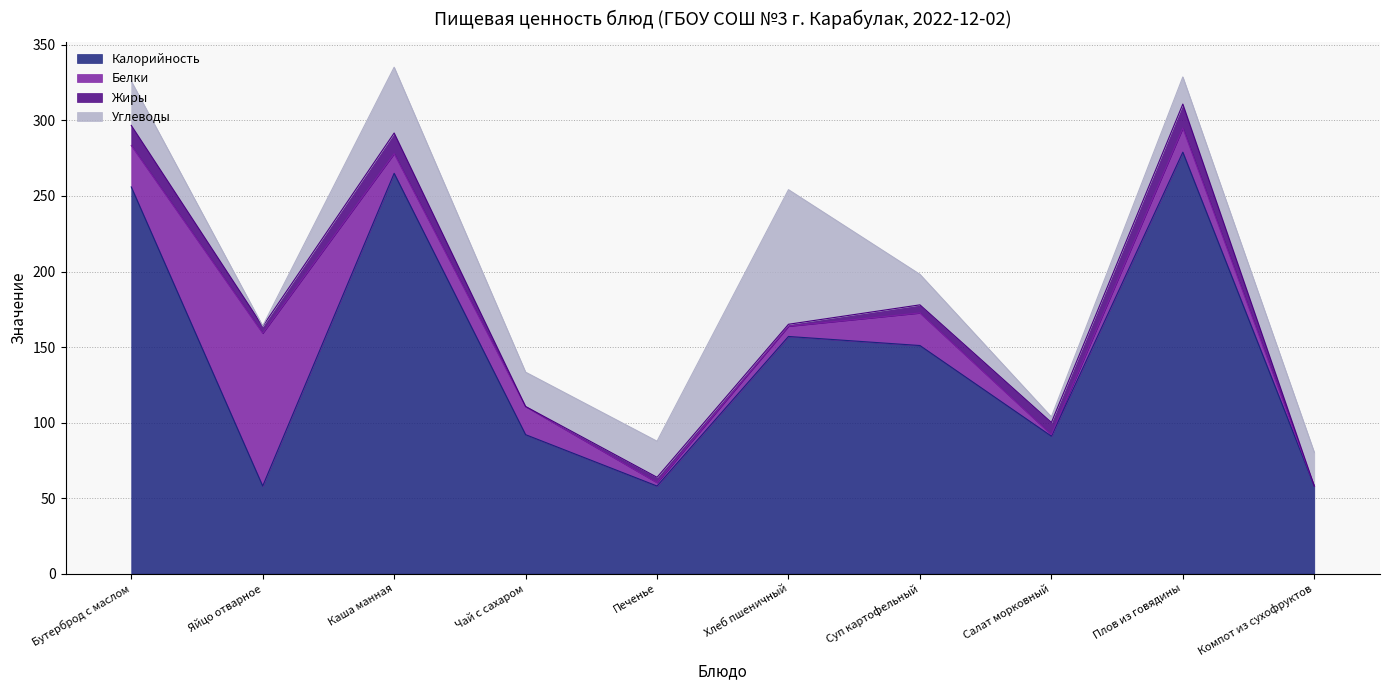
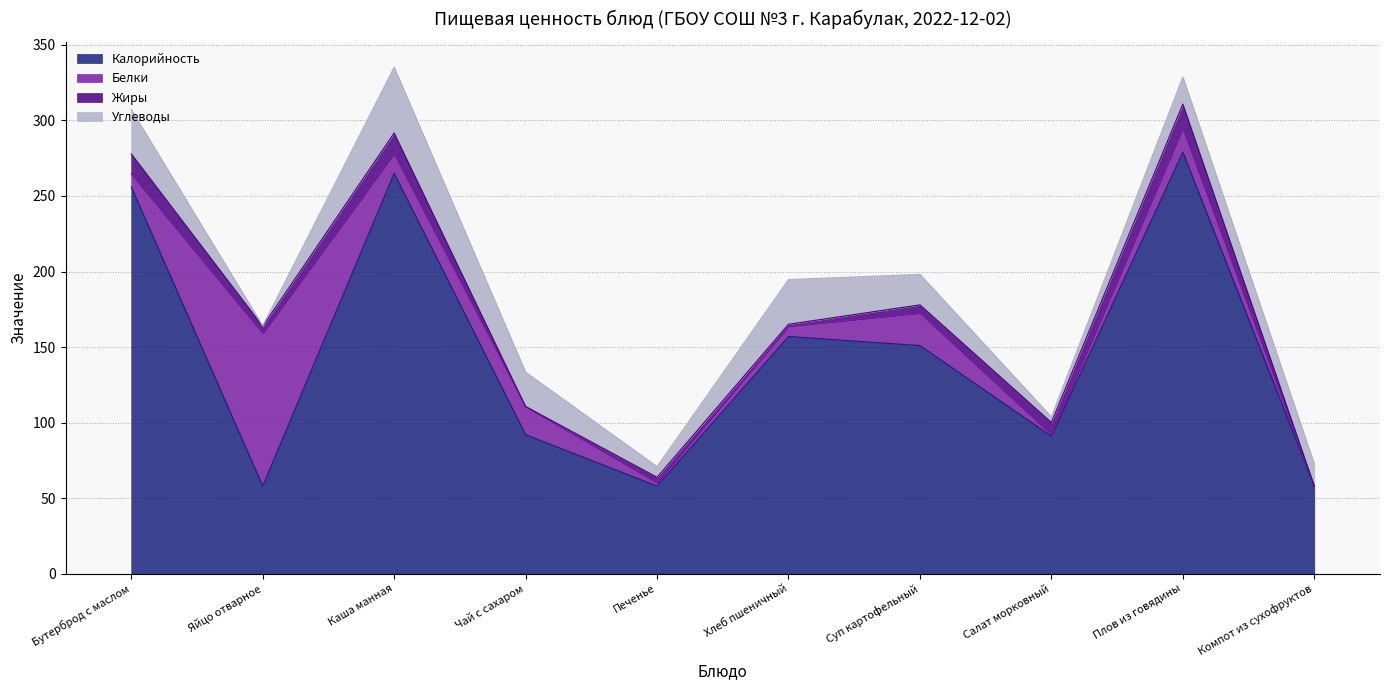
Белки, Бутерброд с маслом: 27 -> 9
Углеводы, Печенье: 24 -> 7
Углеводы, Хлеб пшеничный: 89 -> 30
Углеводы, Компот из сухофруктов: 22 -> 15
